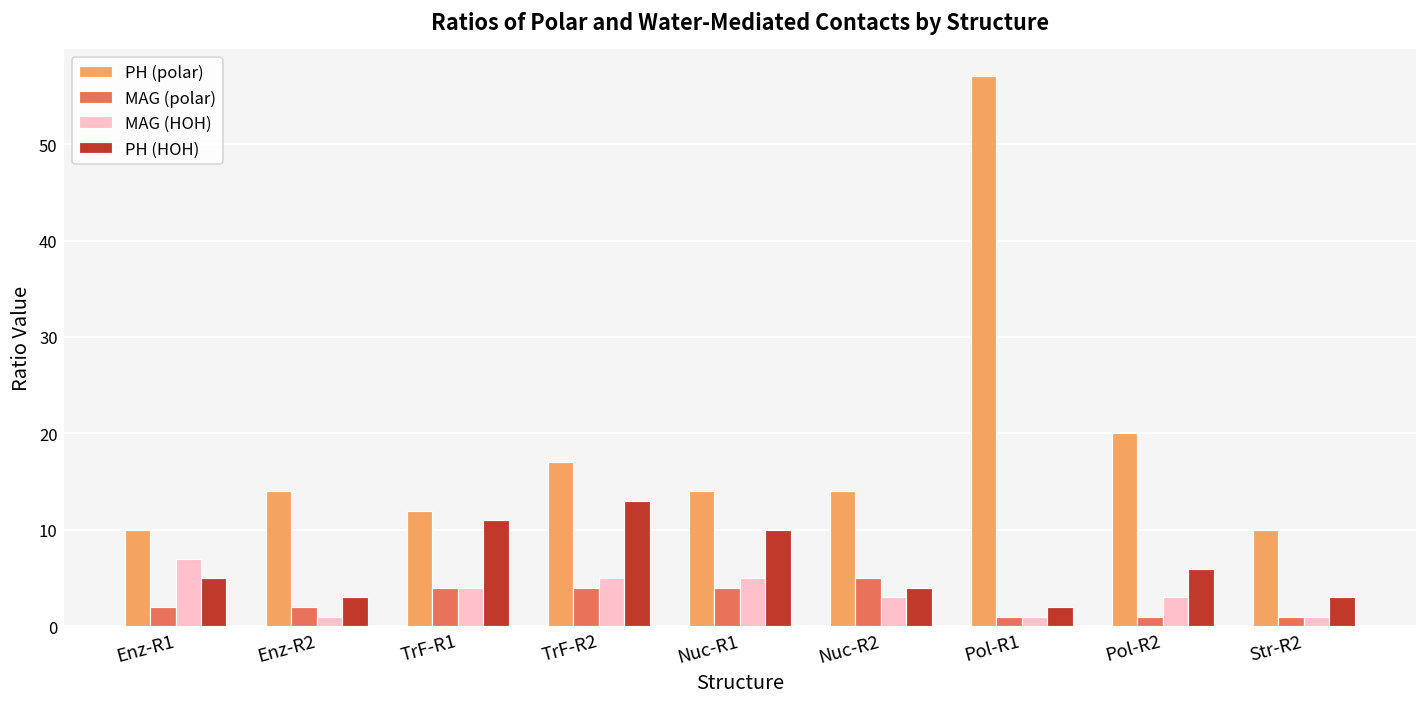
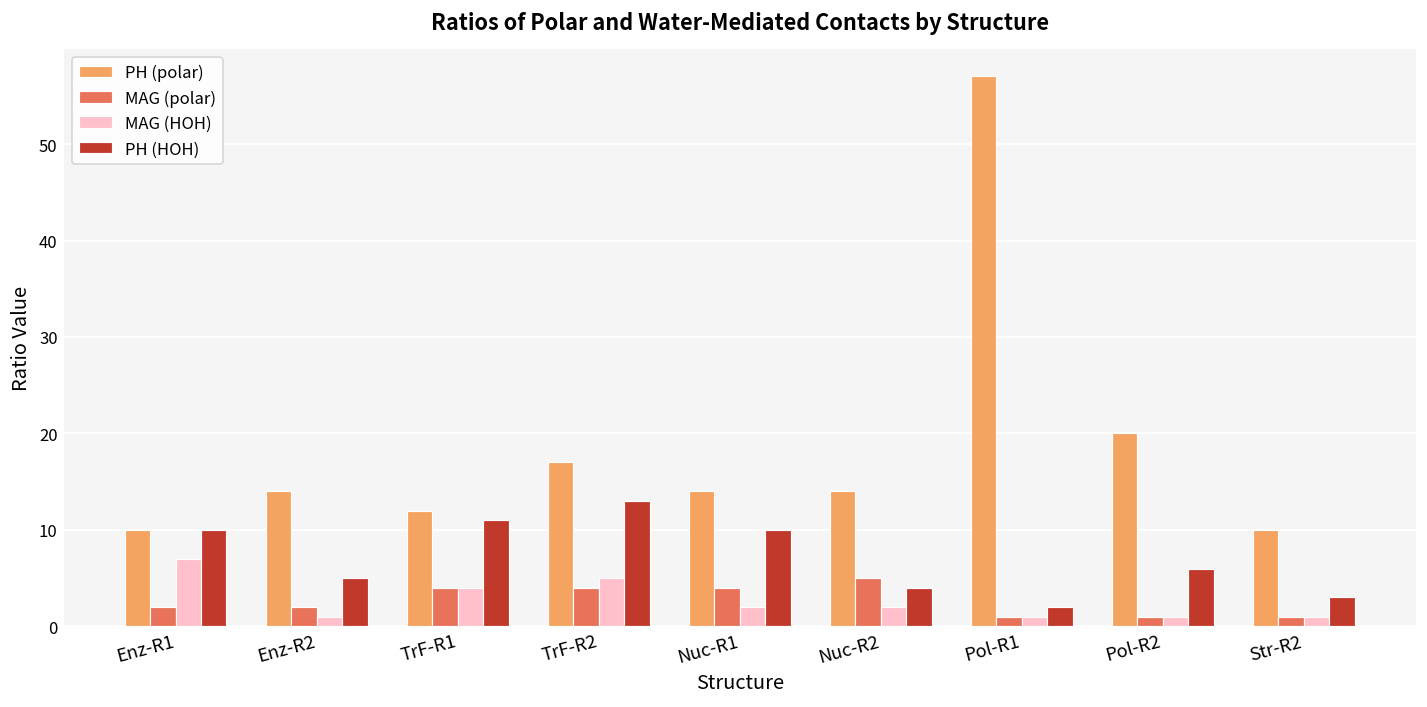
PH (HOH), Enz-R1: 5 -> 10
PH (HOH), Enz-R2: 3 -> 5
MAG (HOH), Nuc-R1: 5 -> 2
MAG (HOH), Nuc-R2: 3 -> 2
MAG (HOH), Pol-R2: 3 -> 1
